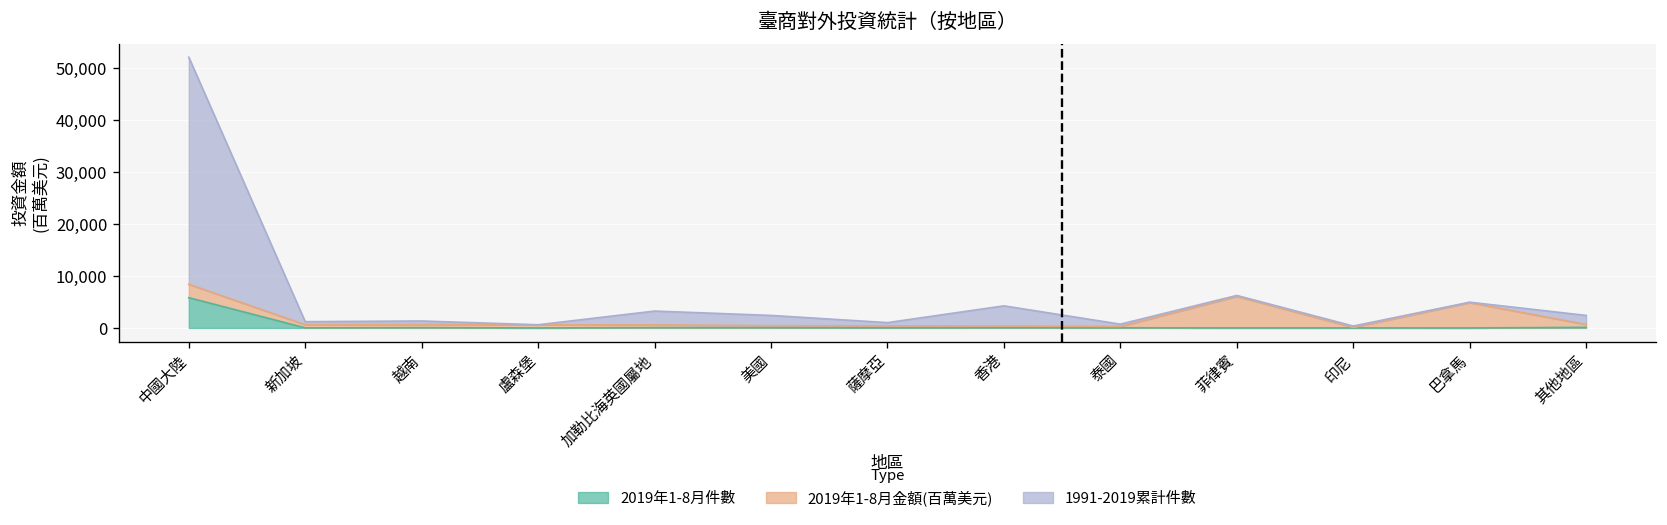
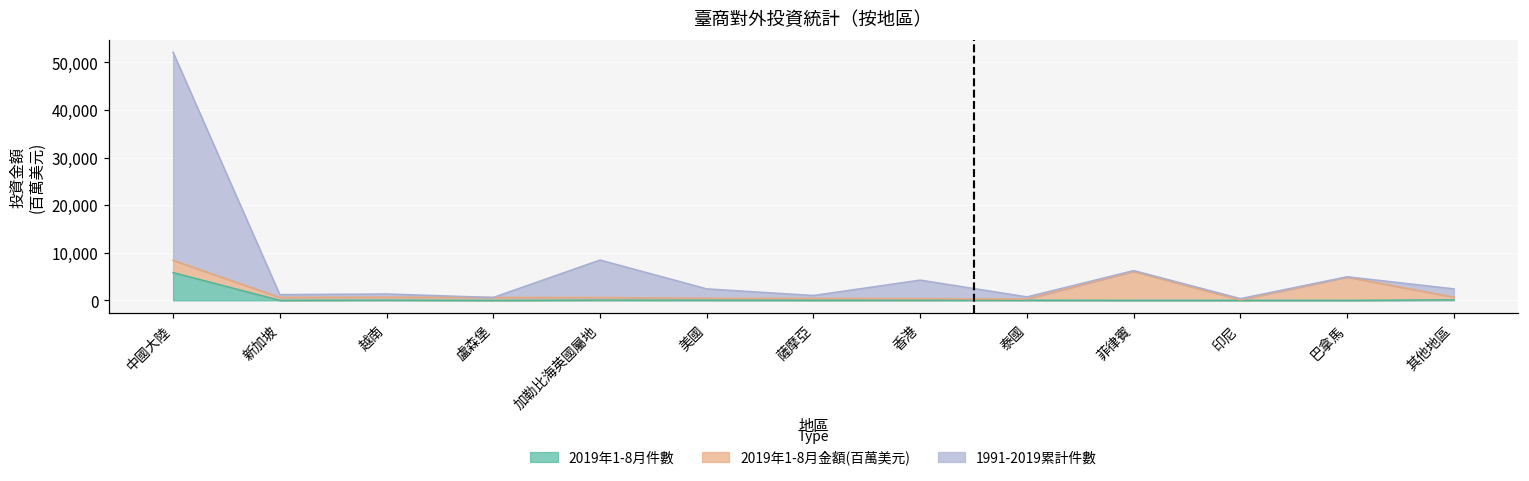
1991-2019累計件數, 加勒比海英國屬地: 3,000 -> 8,000
